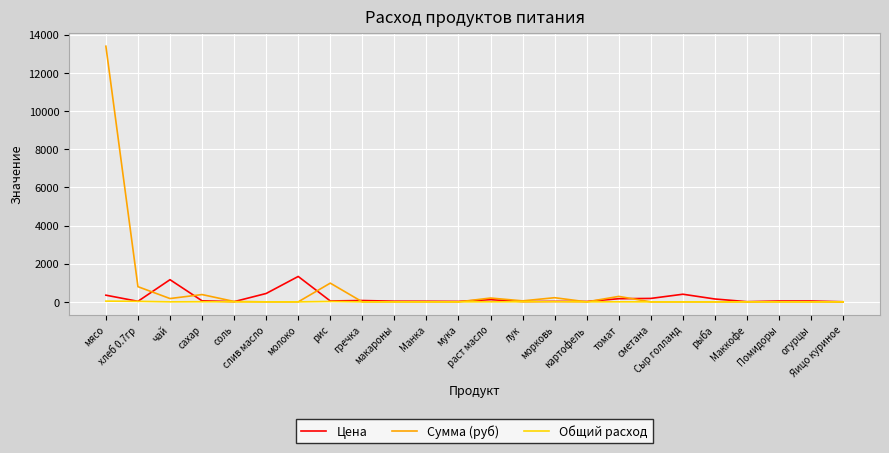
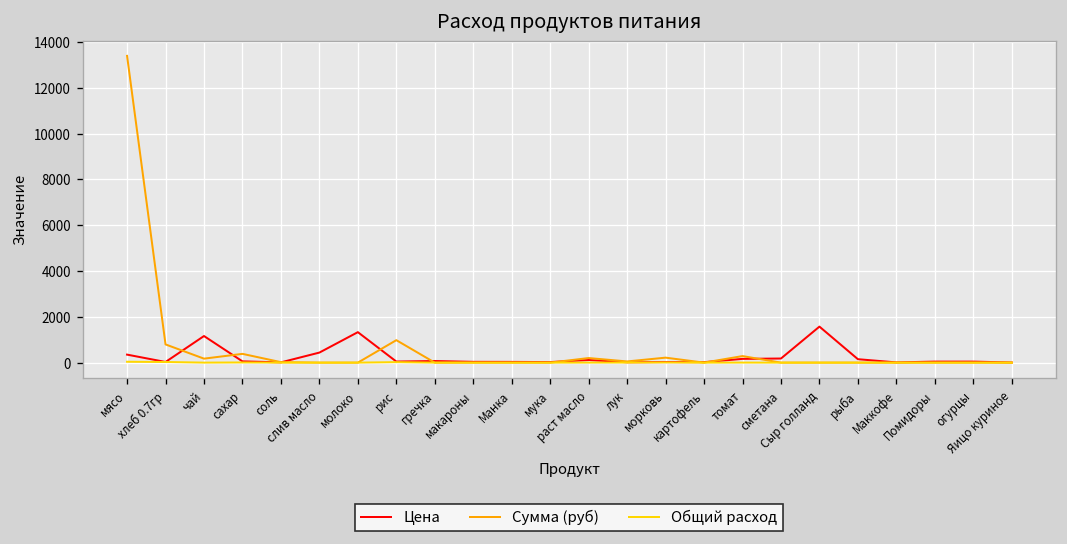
Цена, Сыр голланд: 400 -> 1600
